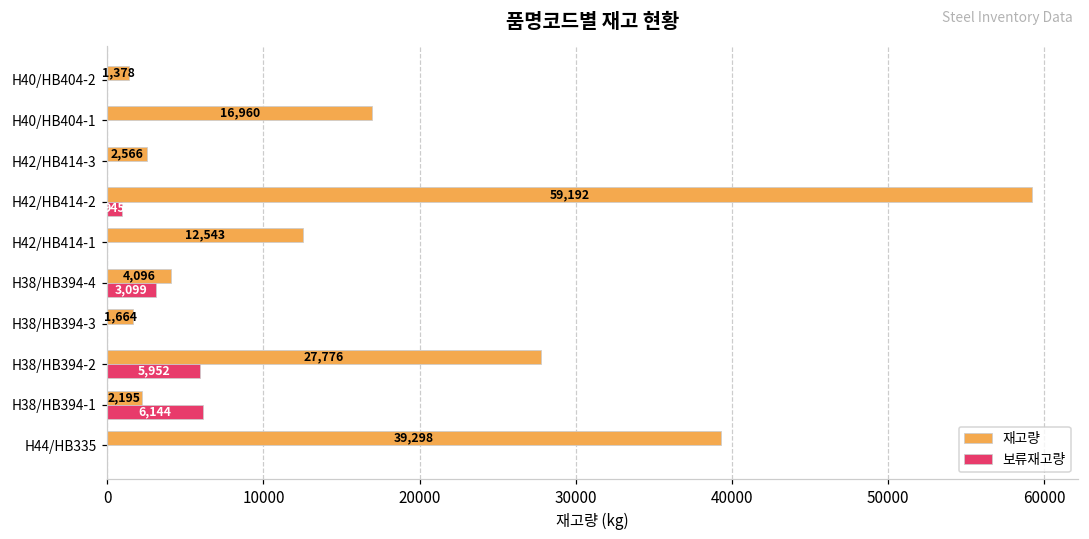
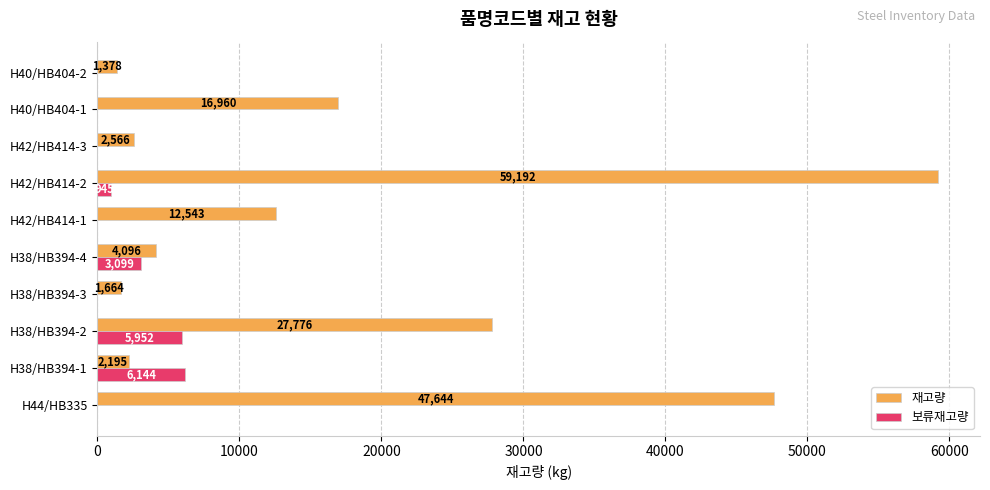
재고량, H44/HB335: 39,298 -> 47,644
